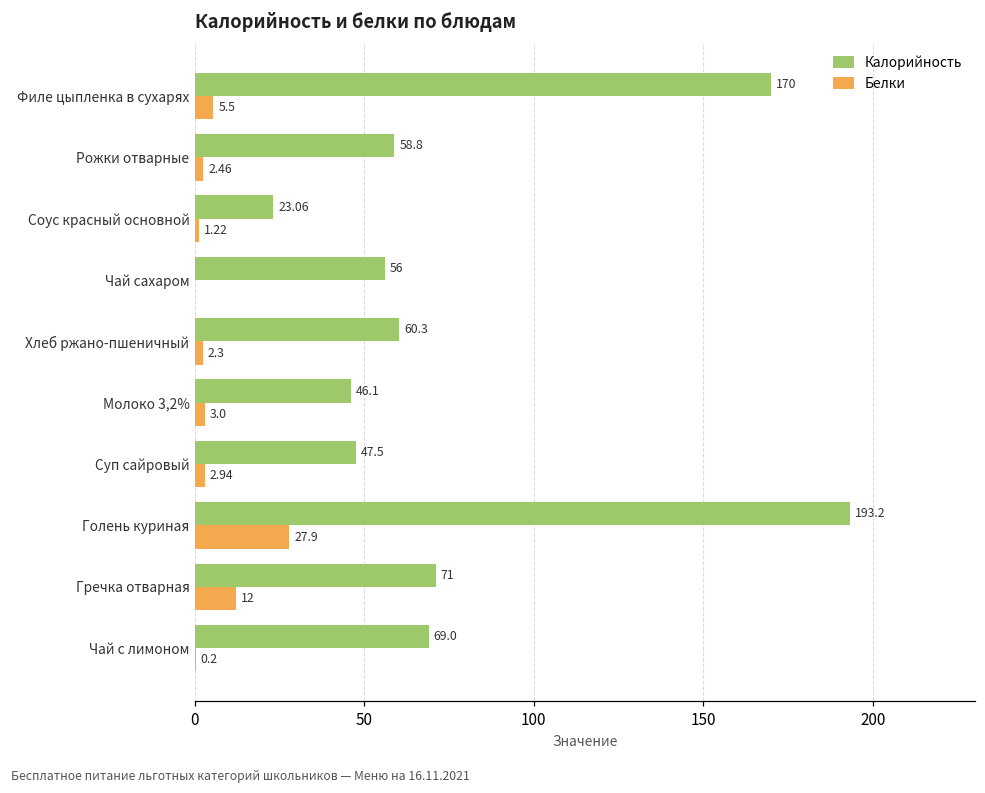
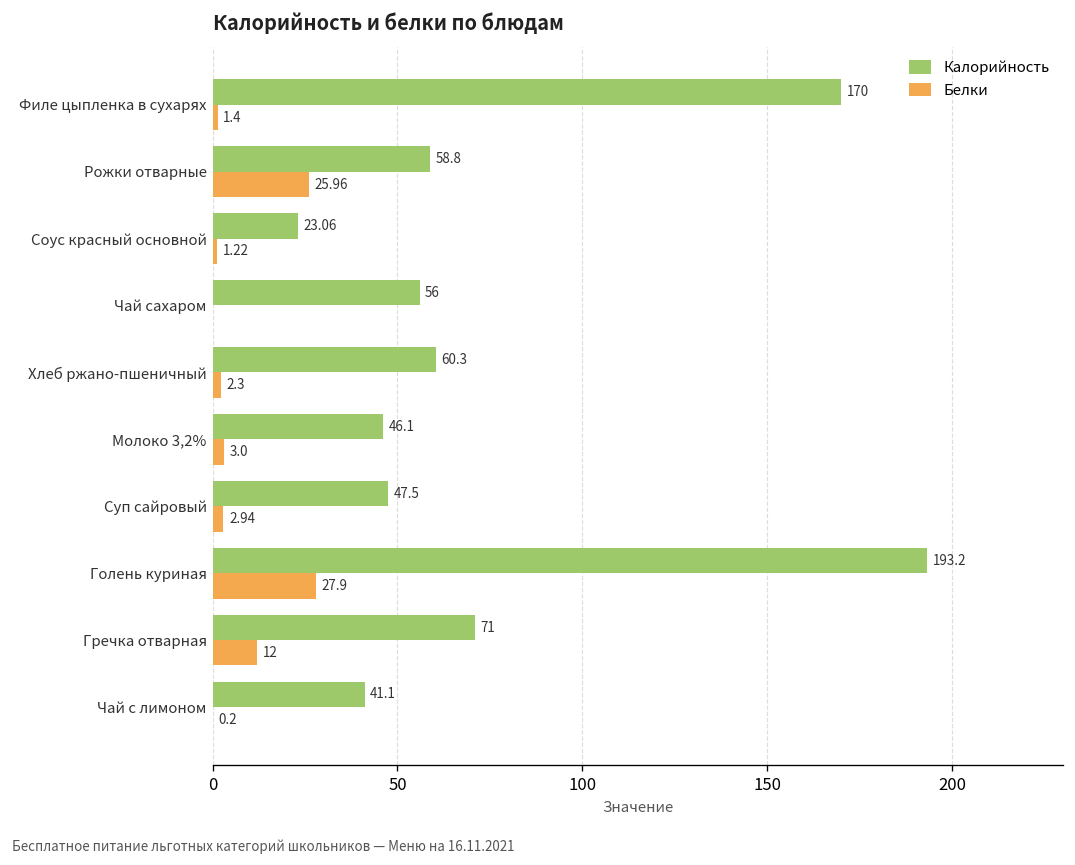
Белки, Филе цыпленка в сухарях: 5.5 -> 1.4
Белки, Рожки отварные: 2.46 -> 25.96
Калорийность, Чай с лимоном: 69.0 -> 41.1
